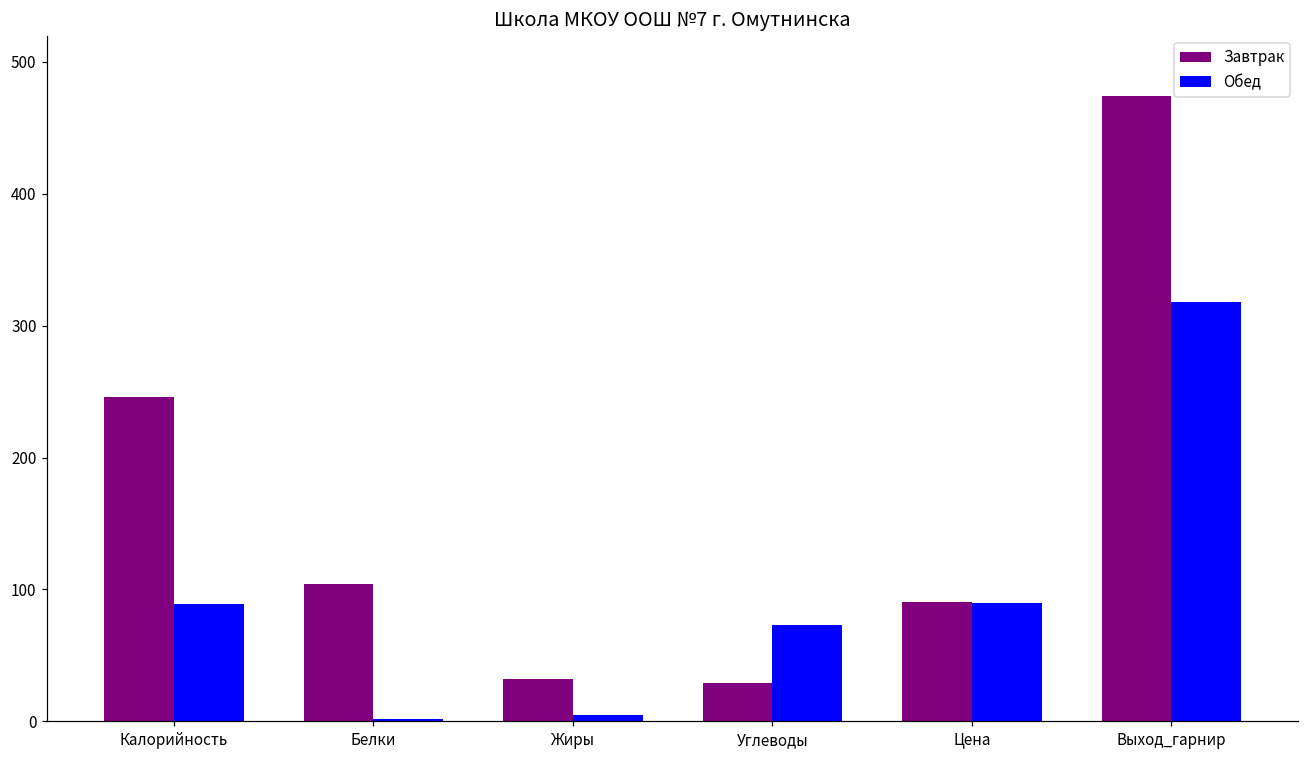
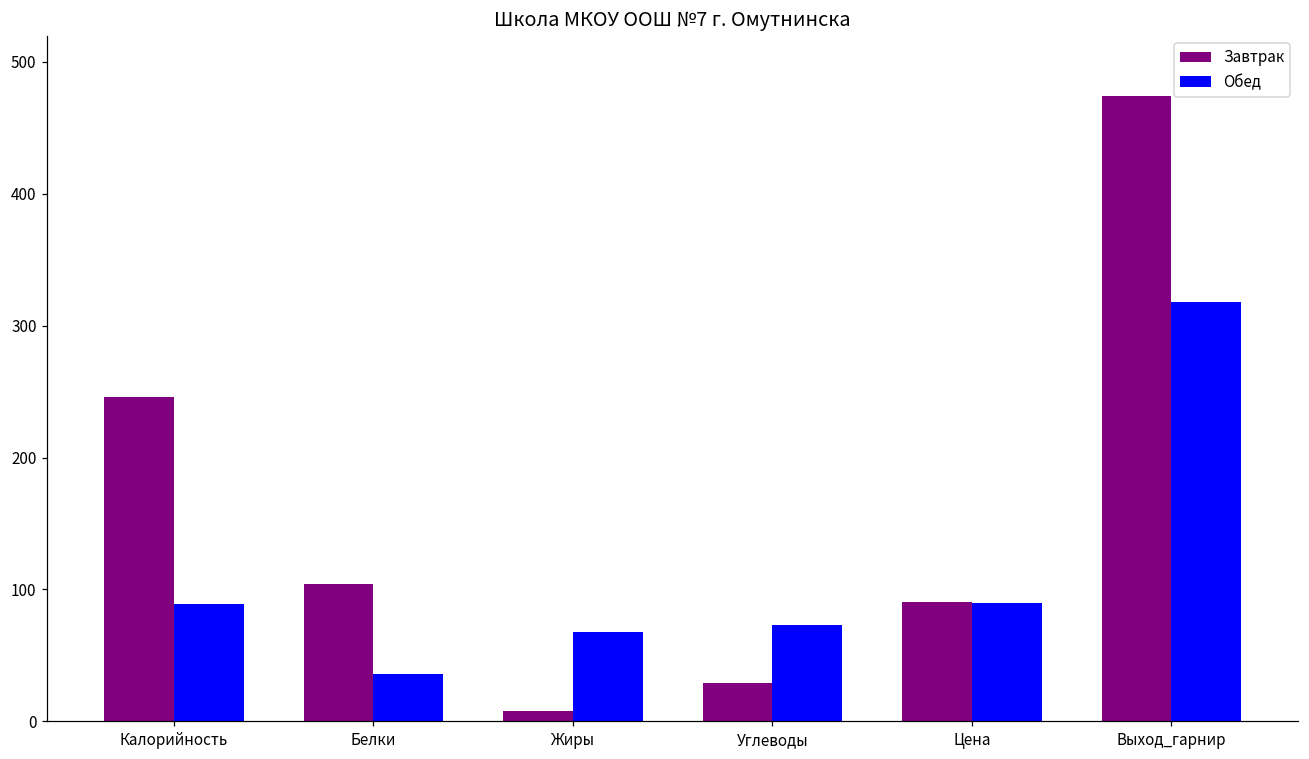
Обед, Белки: 2 -> 36
Завтрак, Жиры: 32 -> 8
Обед, Жиры: 5 -> 68
